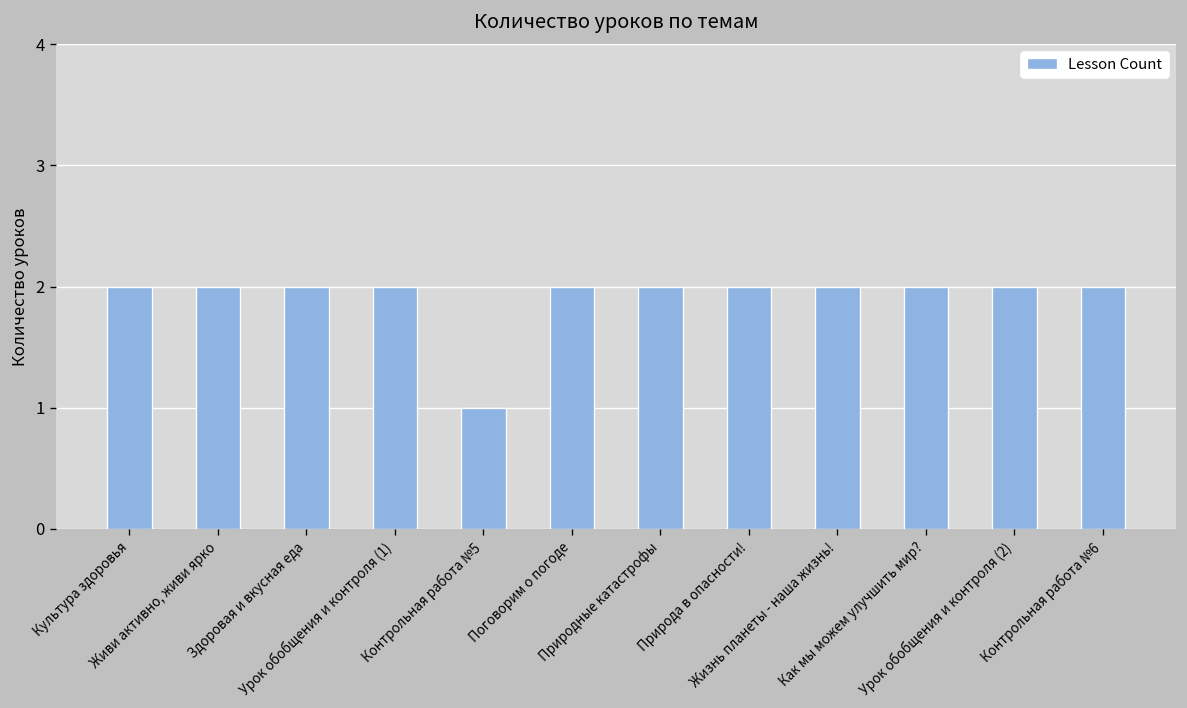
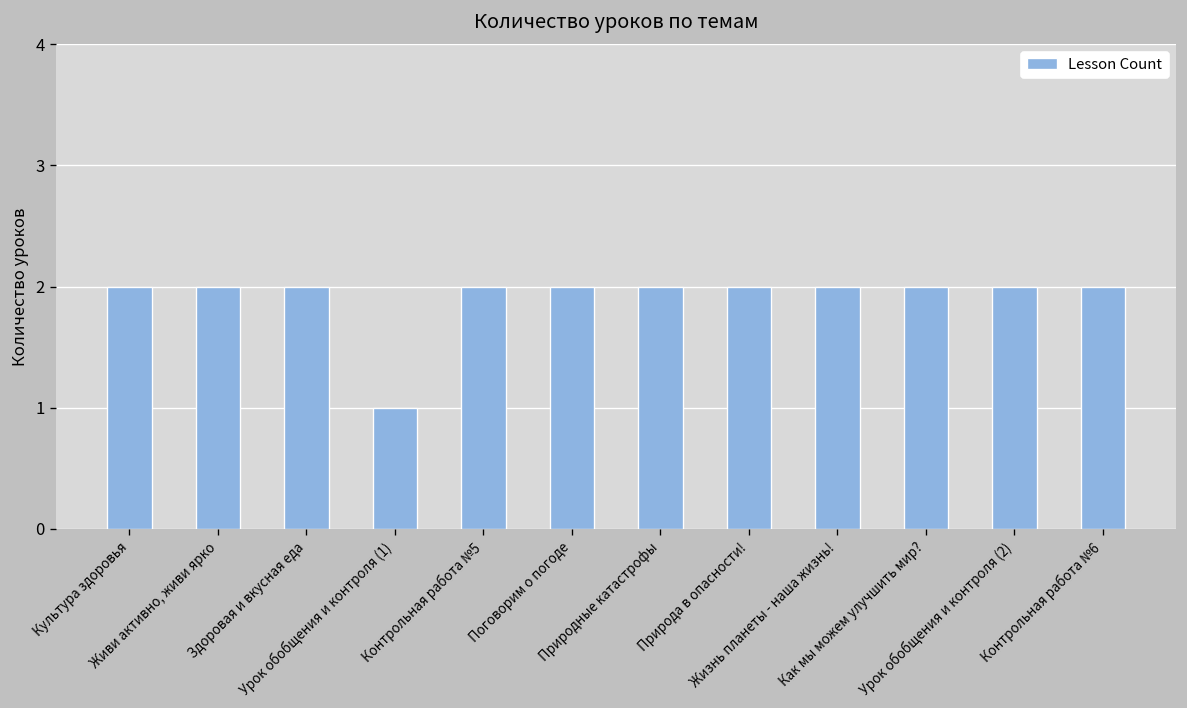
Урок обобщения и контроля (1): 2 -> 1
Контрольная работа №5: 1 -> 2
